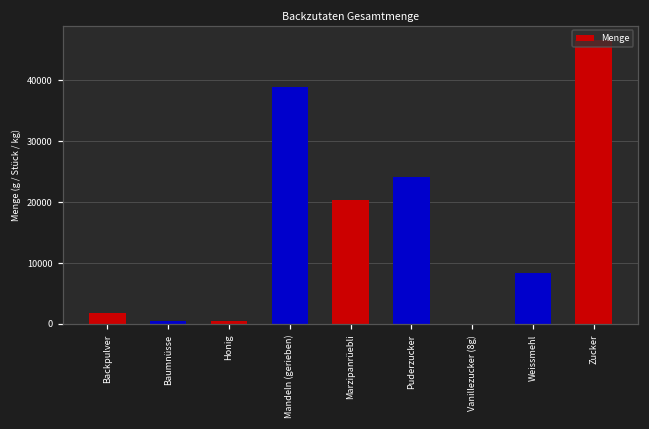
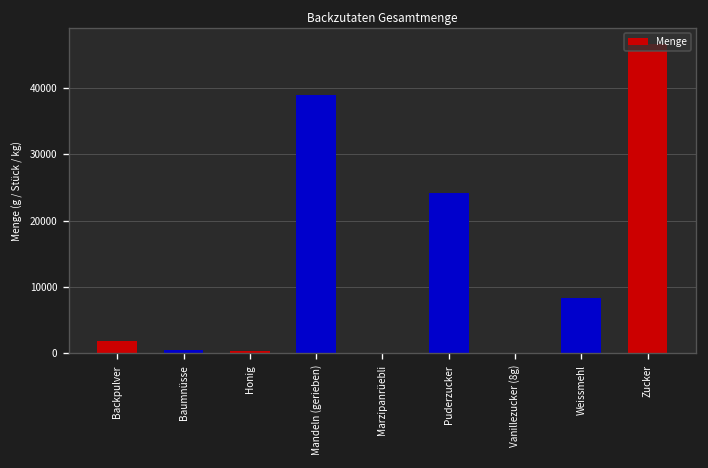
Marzipanrüebli: 20000 -> 0
